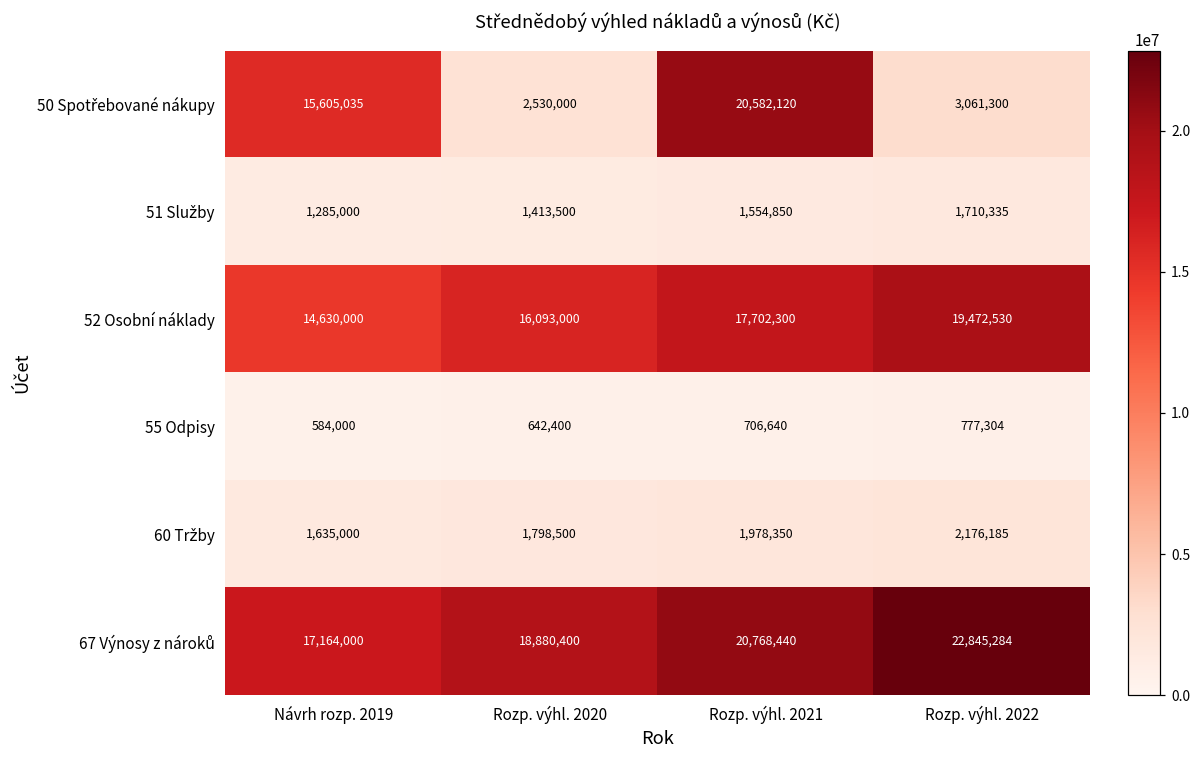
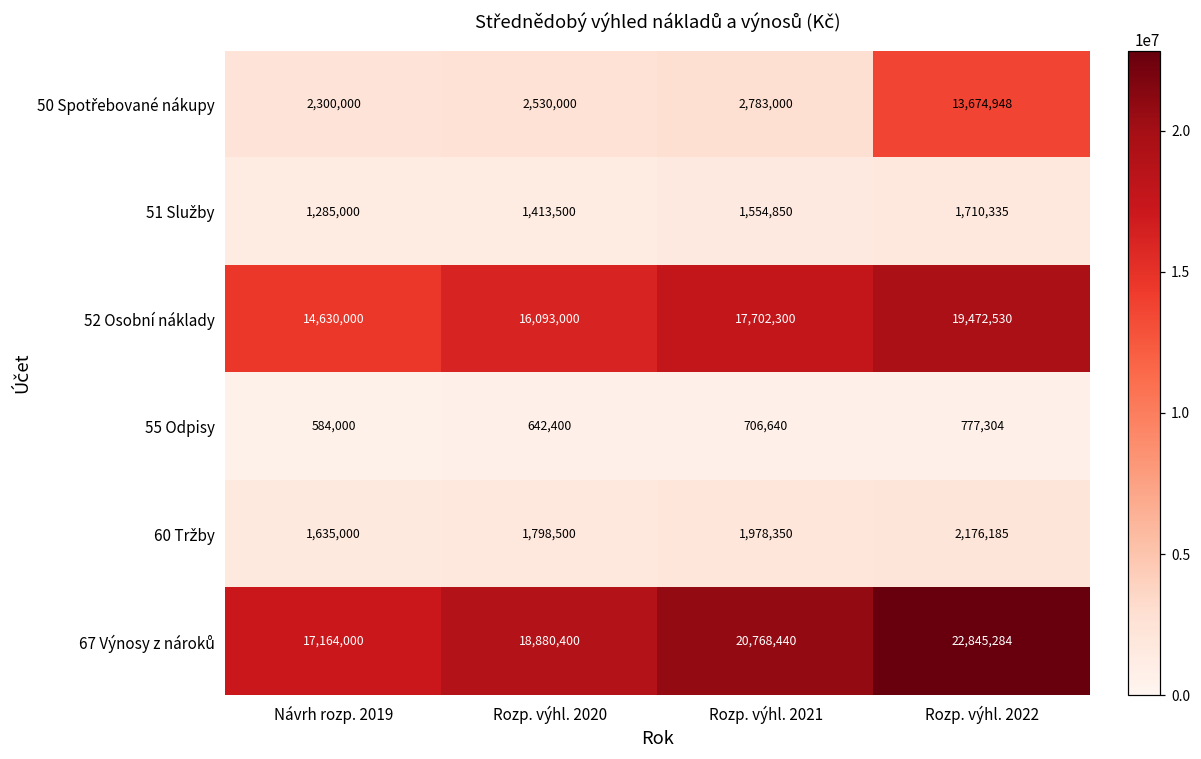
50 Spotřebované nákupy, Návrh rozp. 2019: 15,605,035 -> 2,300,000
50 Spotřebované nákupy, Rozp. výhl. 2021: 20,582,120 -> 2,783,000
50 Spotřebované nákupy, Rozp. výhl. 2022: 3,061,300 -> 13,674,948
